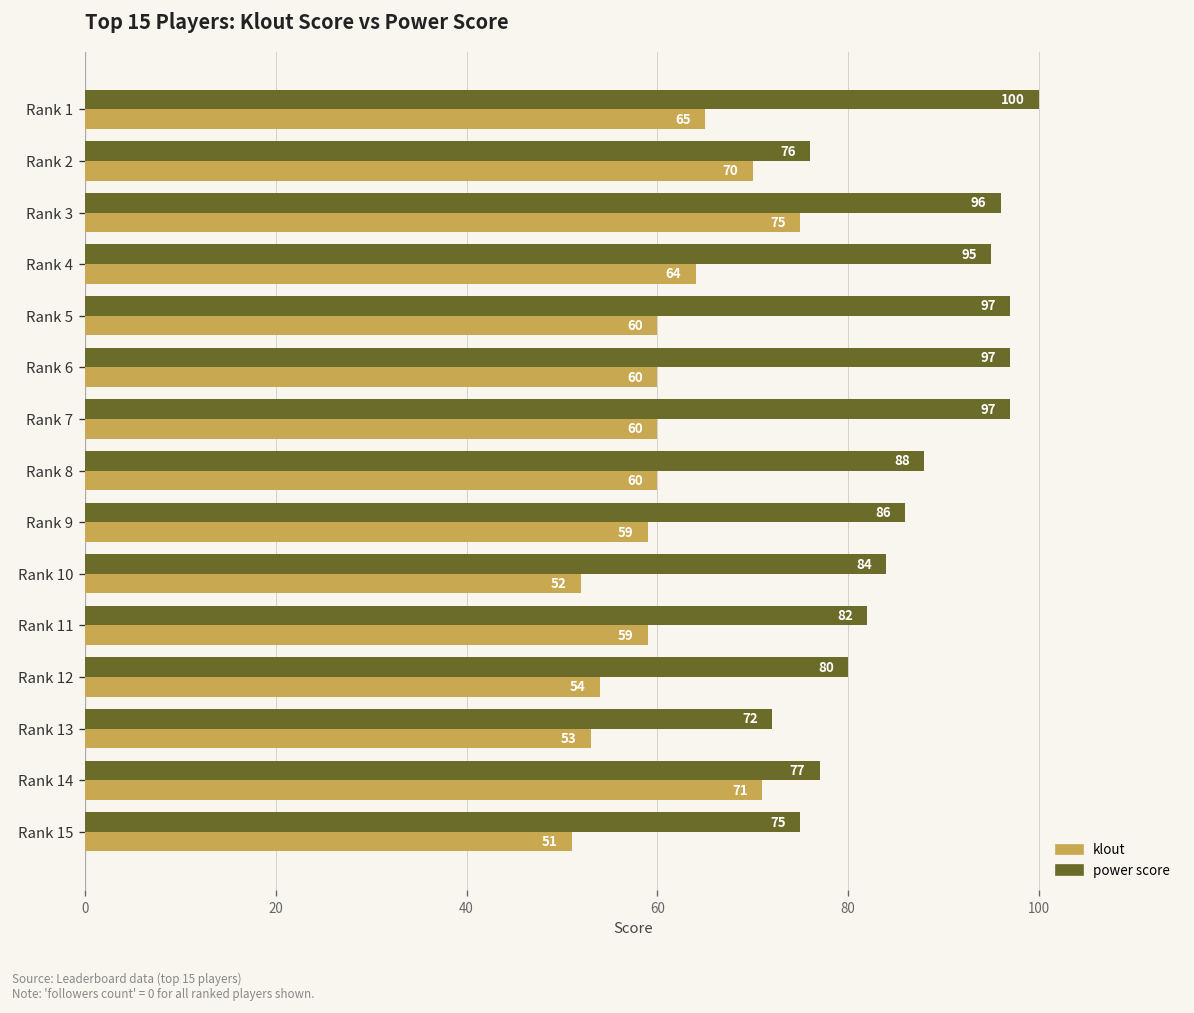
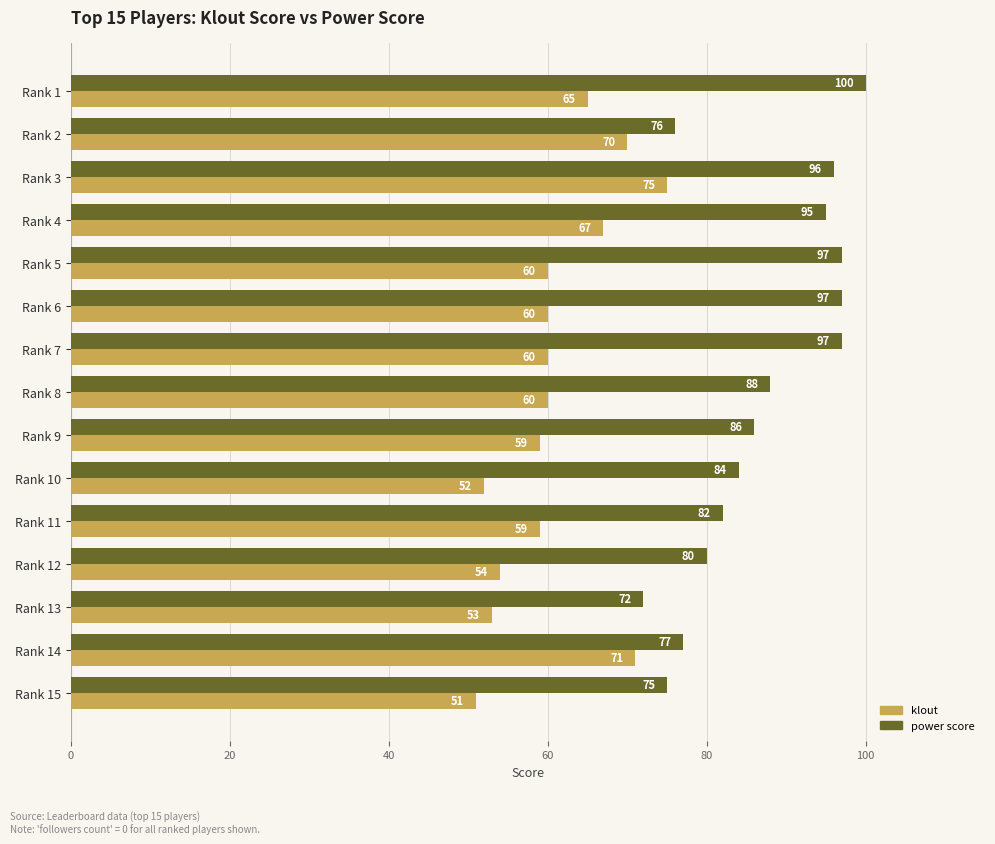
klout, Rank 4: 64 -> 67
